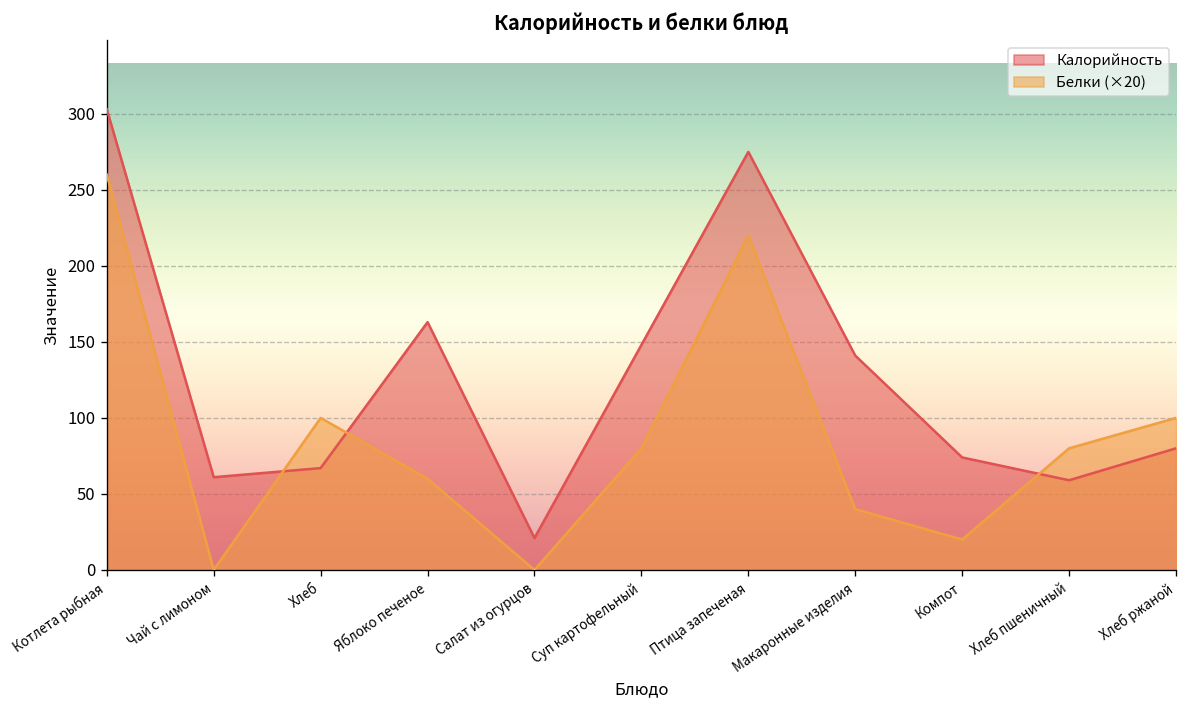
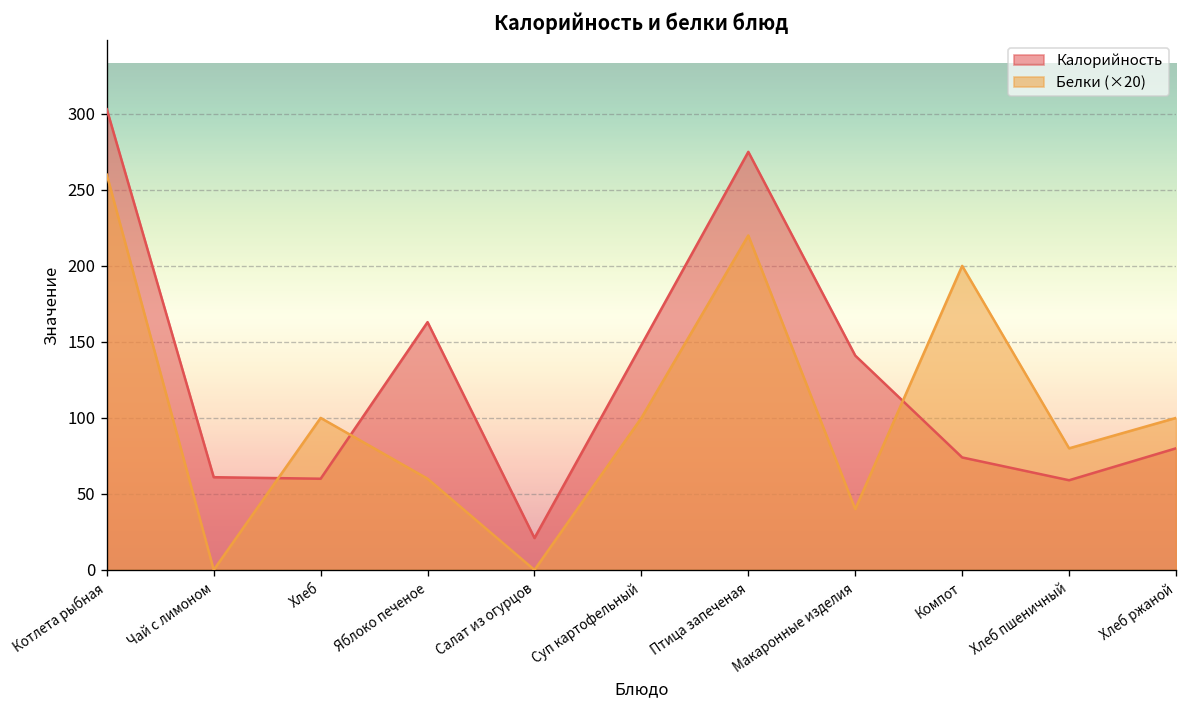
Калорийность, Хлеб: 67 -> 60
Белки (×20), Суп картофельный: 80 -> 100
Белки (×20), Компот: 20 -> 200
